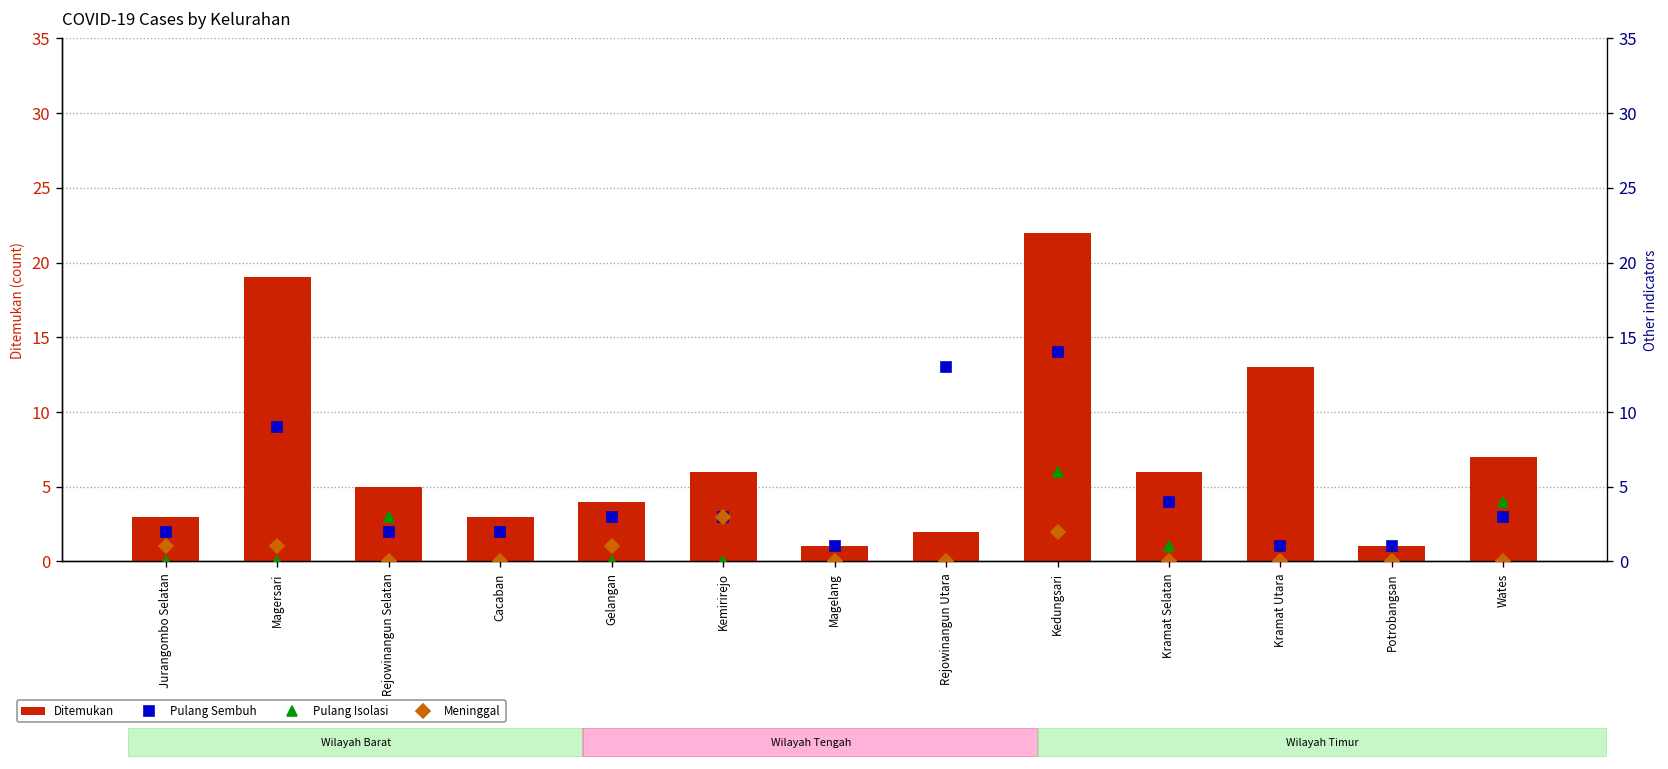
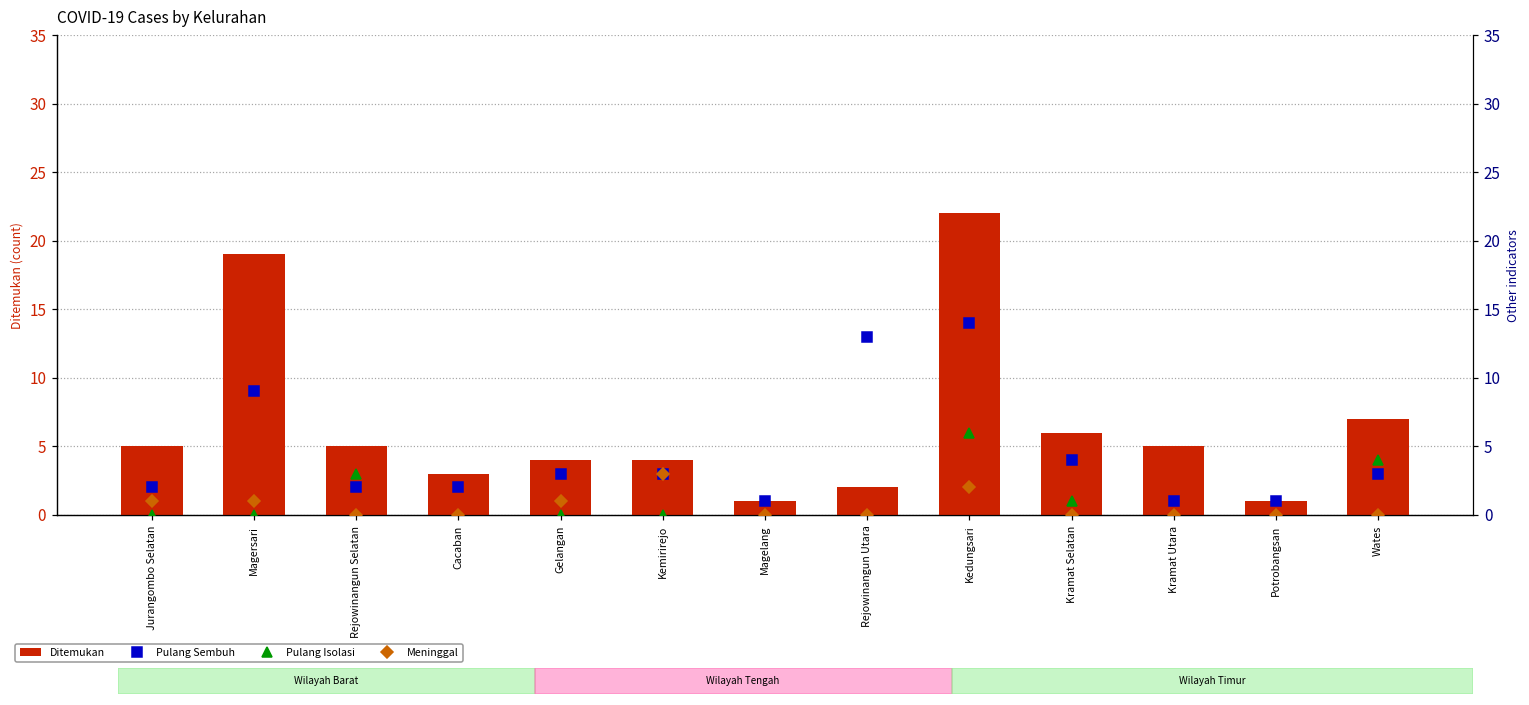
Ditemukan, Jurangombo Selatan: 3 -> 5
Ditemukan, Kemirirejo: 6 -> 4
Ditemukan, Kramat Utara: 13 -> 5
